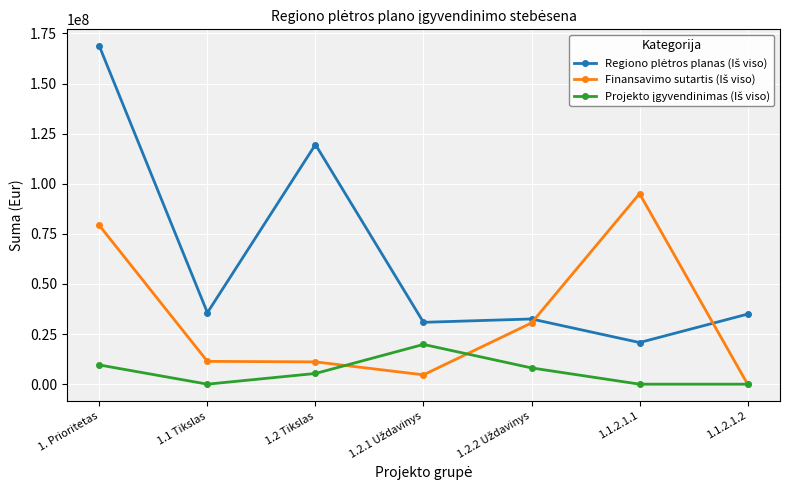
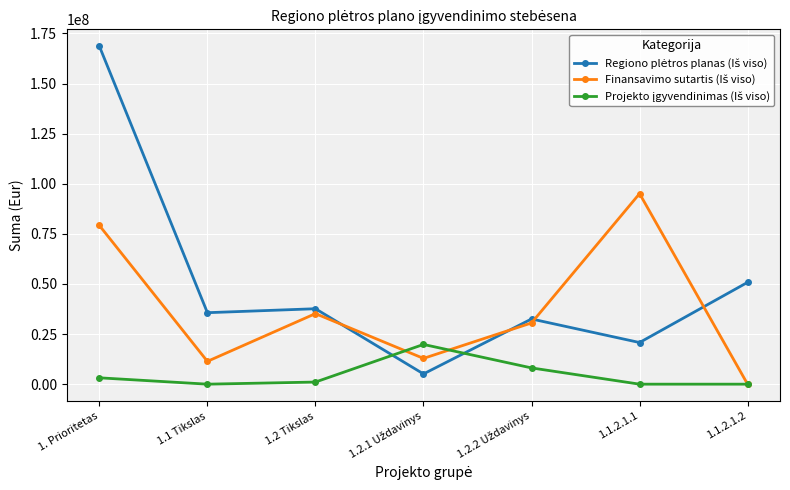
Projekto įgyvendinimas (Iš viso), 1. Prioritetas: 10000000 -> 3000000
Regiono plėtros planas (Iš viso), 1.2 Tikslas: 120000000 -> 38000000
Finansavimo sutartis (Iš viso), 1.2 Tikslas: 11000000 -> 35000000
Projekto įgyvendinimas (Iš viso), 1.2 Tikslas: 5000000 -> 1000000
Regiono plėtros planas (Iš viso), 1.2.1 Uždavinys: 31000000 -> 5000000
Finansavimo sutartis (Iš viso), 1.2.1 Uždavinys: 5000000 -> 13000000
Regiono plėtros planas (Iš viso), 1.1.2.1.2: 35000000 -> 51000000
